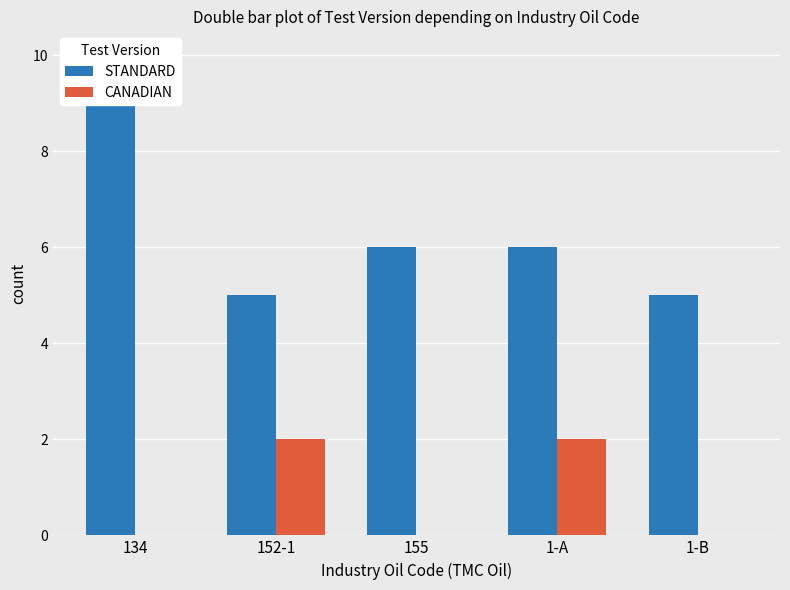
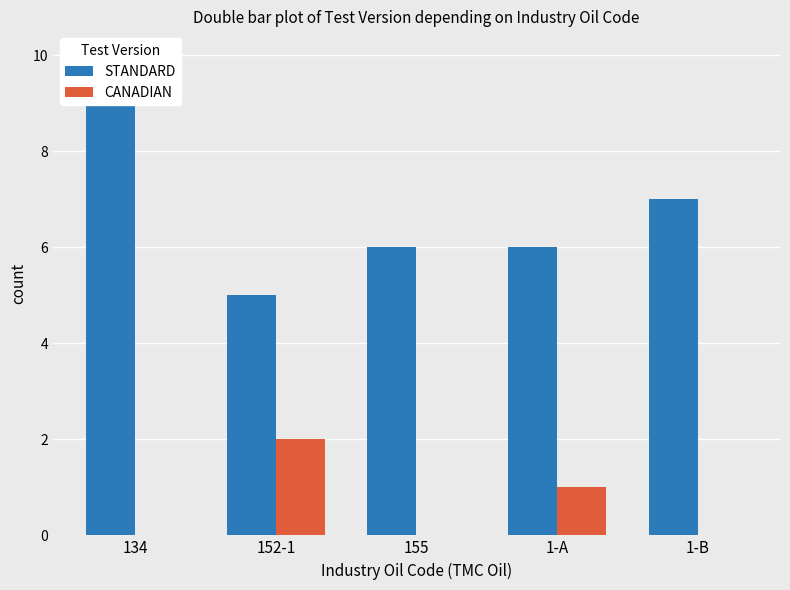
CANADIAN, 1-A: 2 -> 1
STANDARD, 1-B: 5 -> 7
